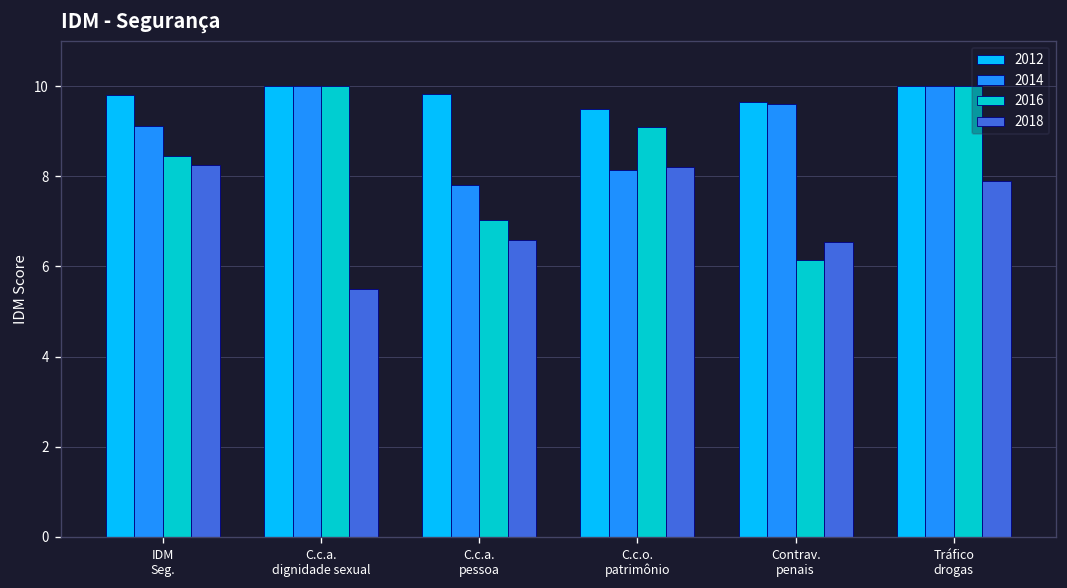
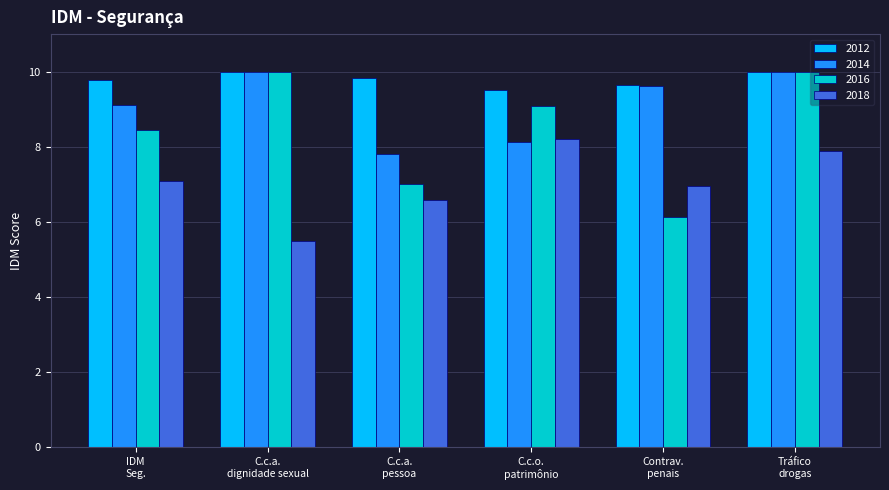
2018, IDM Seg.: 8.2 -> 7.1
2018, Contrav. penais: 6.5 -> 7.0
